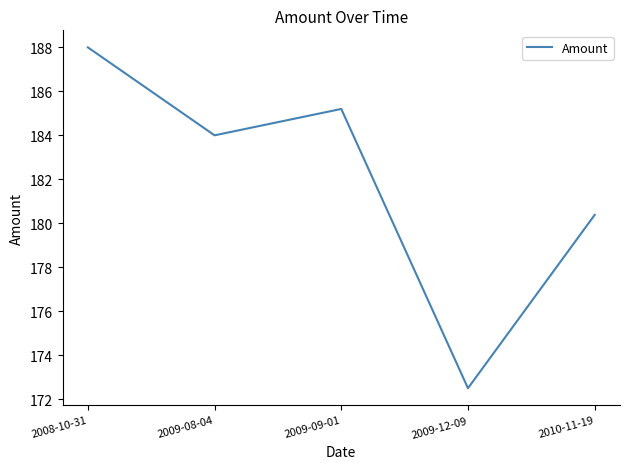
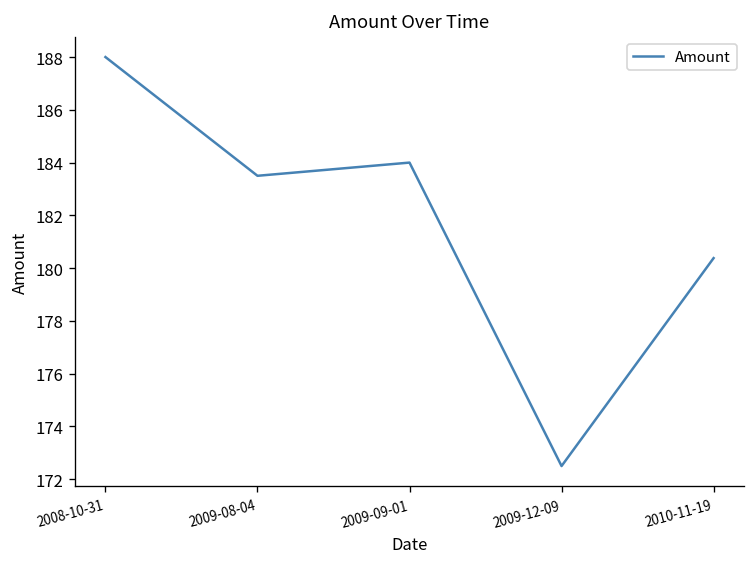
2009-08-04: 184.0 -> 183.5
2009-09-01: 185.2 -> 184.0
